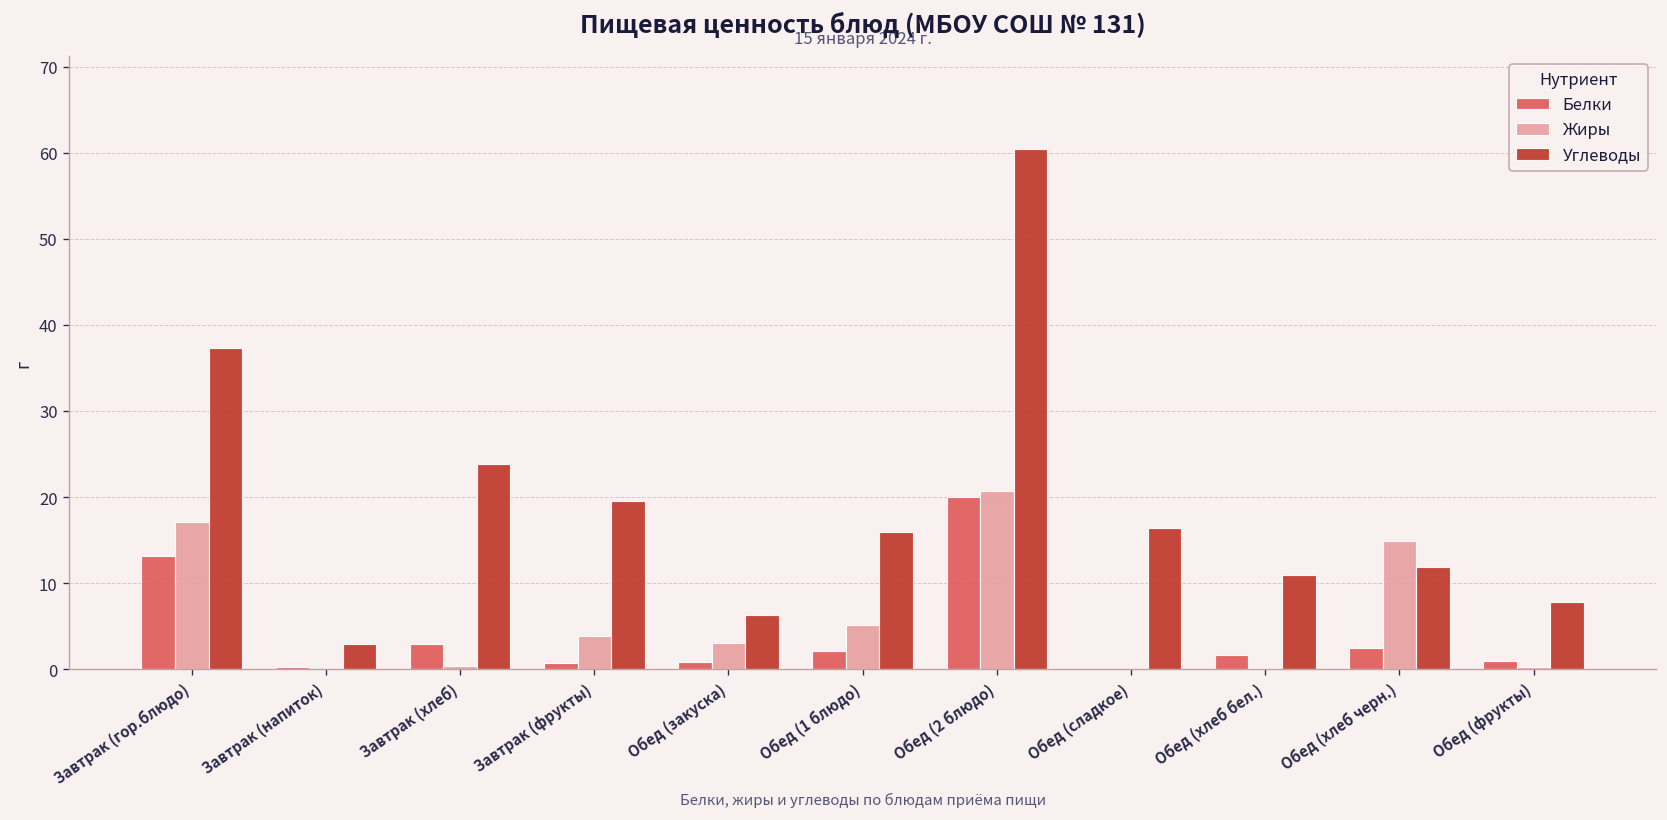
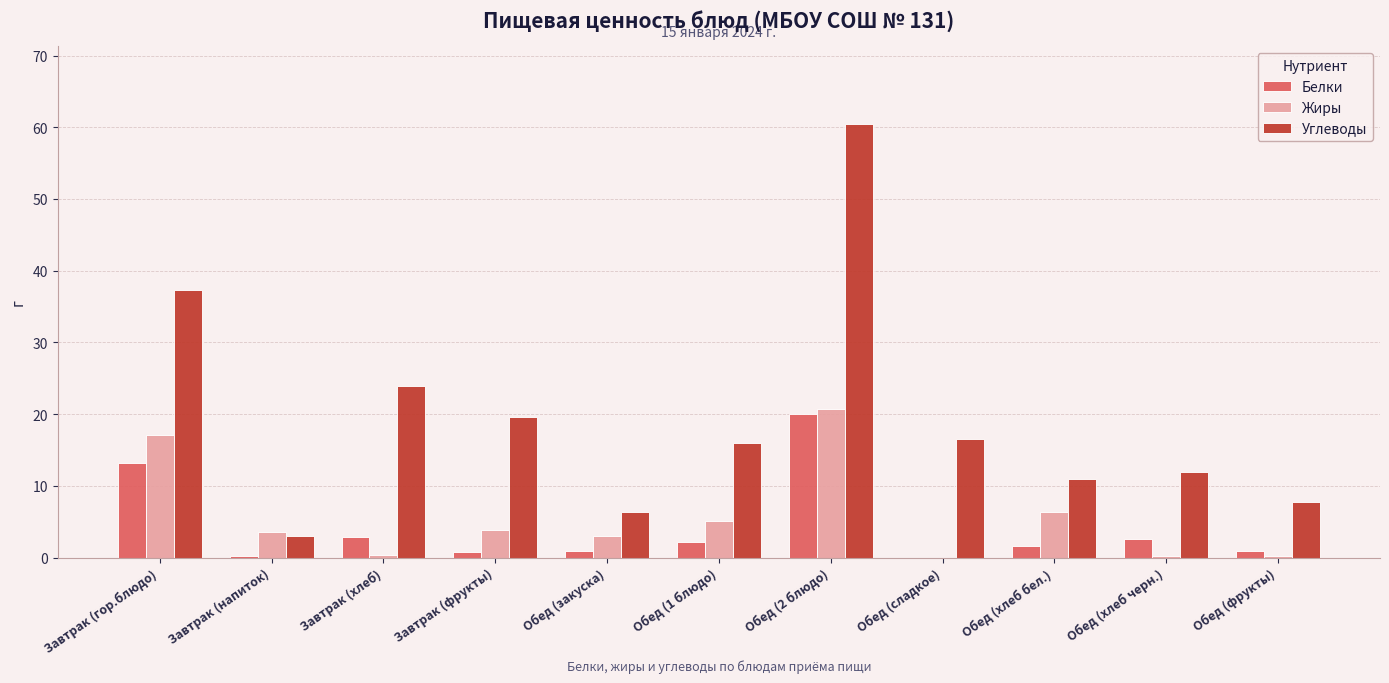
Жиры, Завтрак (напиток): 0 -> 4
Жиры, Обед (хлеб бел.): 0 -> 6
Жиры, Обед (хлеб черн.): 15 -> 0
